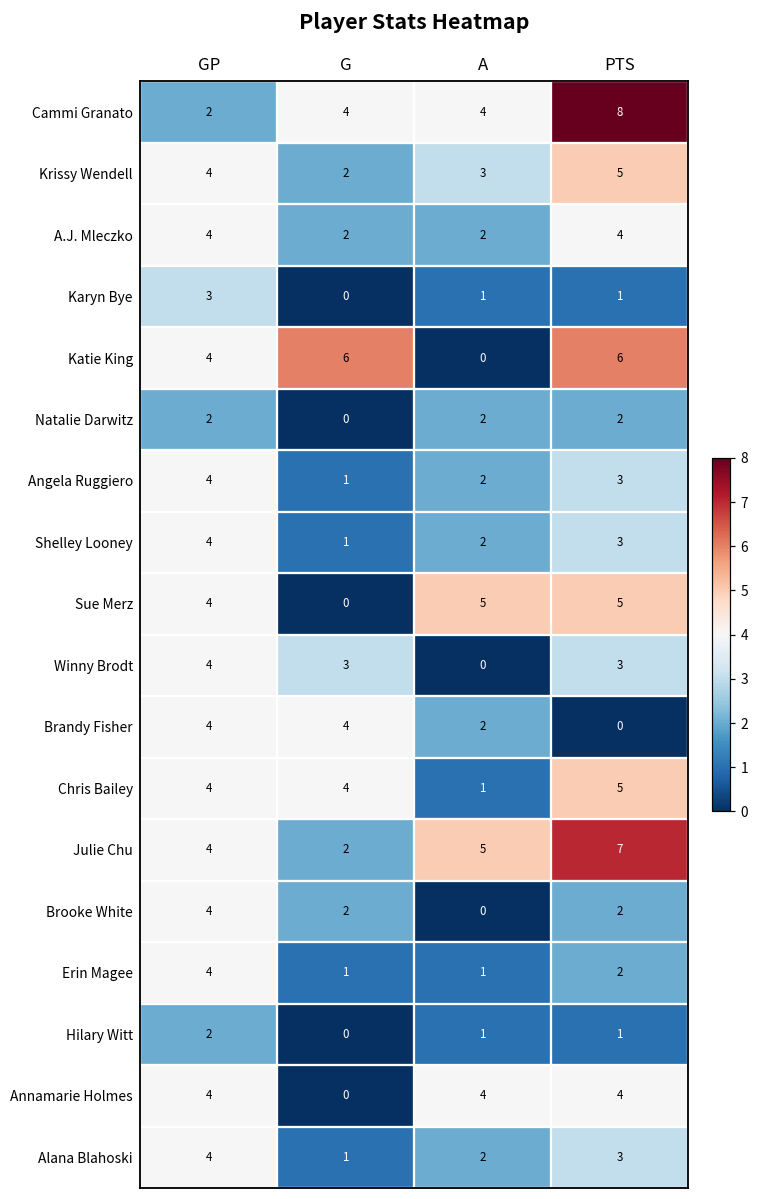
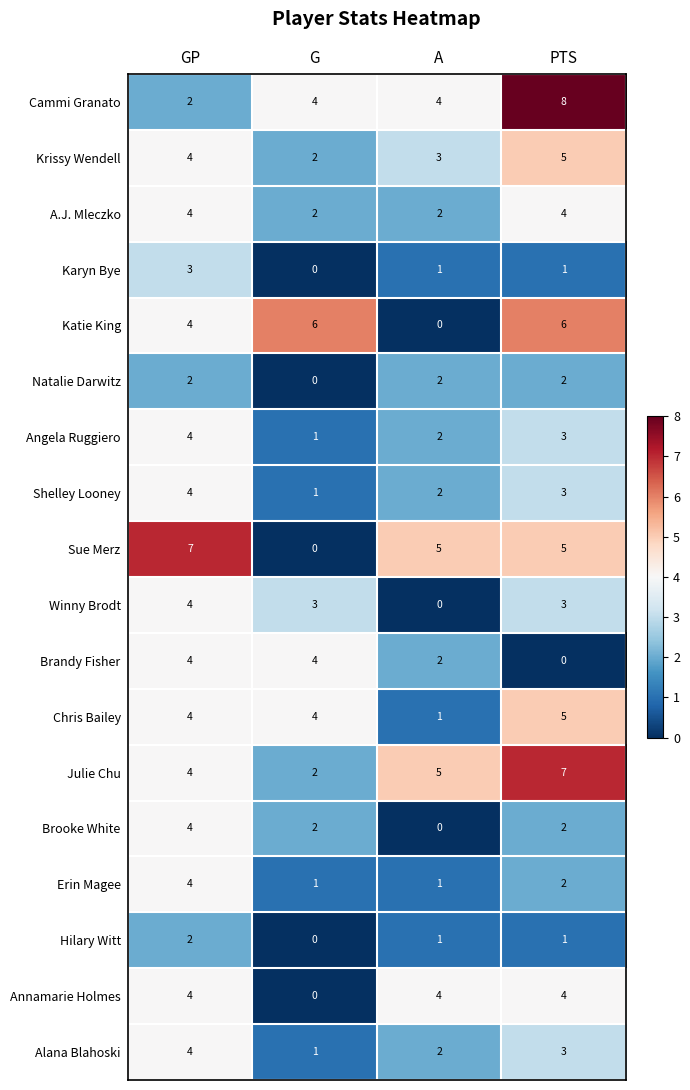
Sue Merz, GP: 4 -> 7
